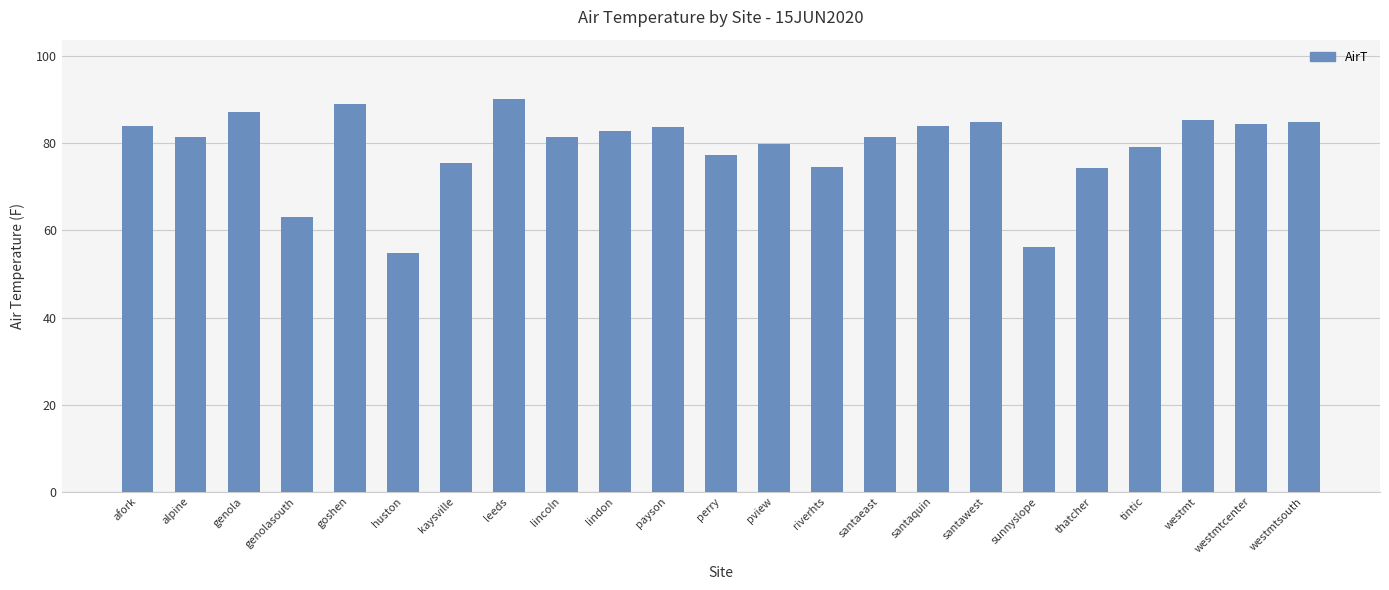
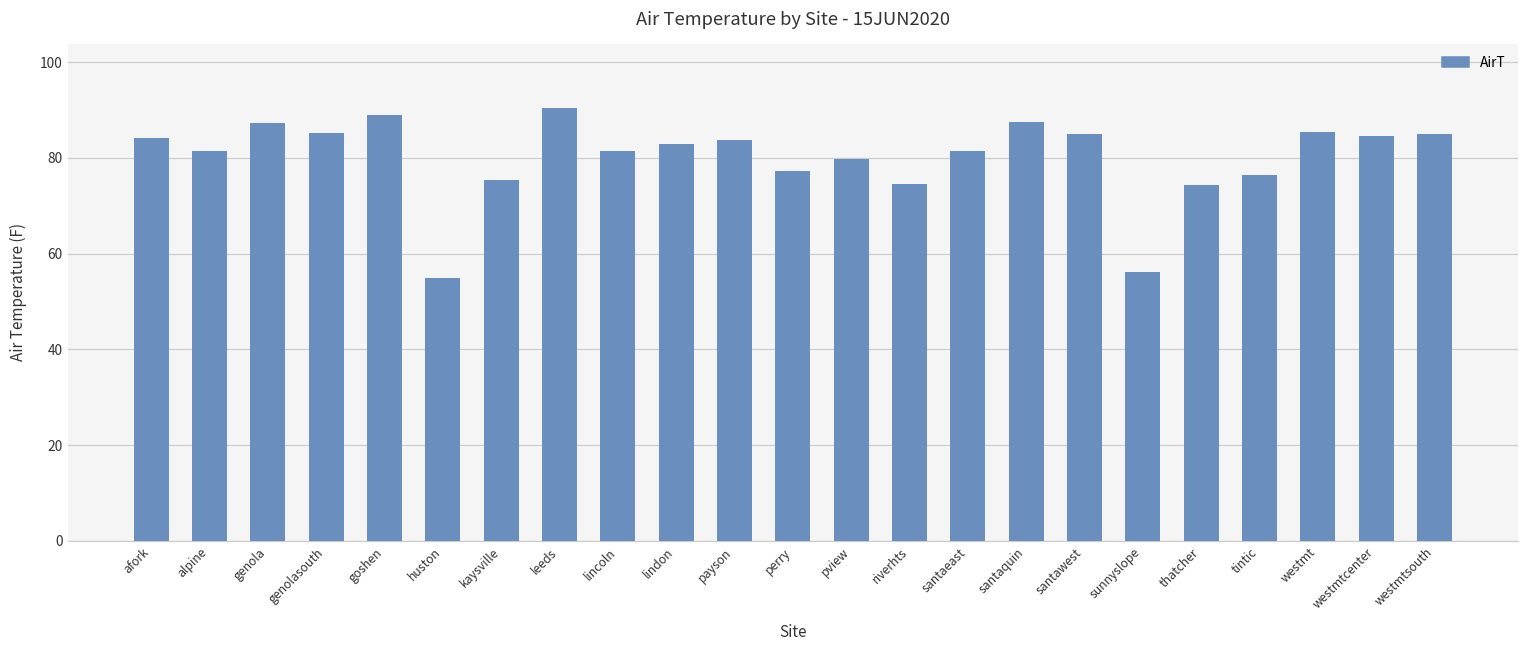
genolasouth: 63 -> 85
santaquin: 84 -> 88
tintic: 79 -> 77
